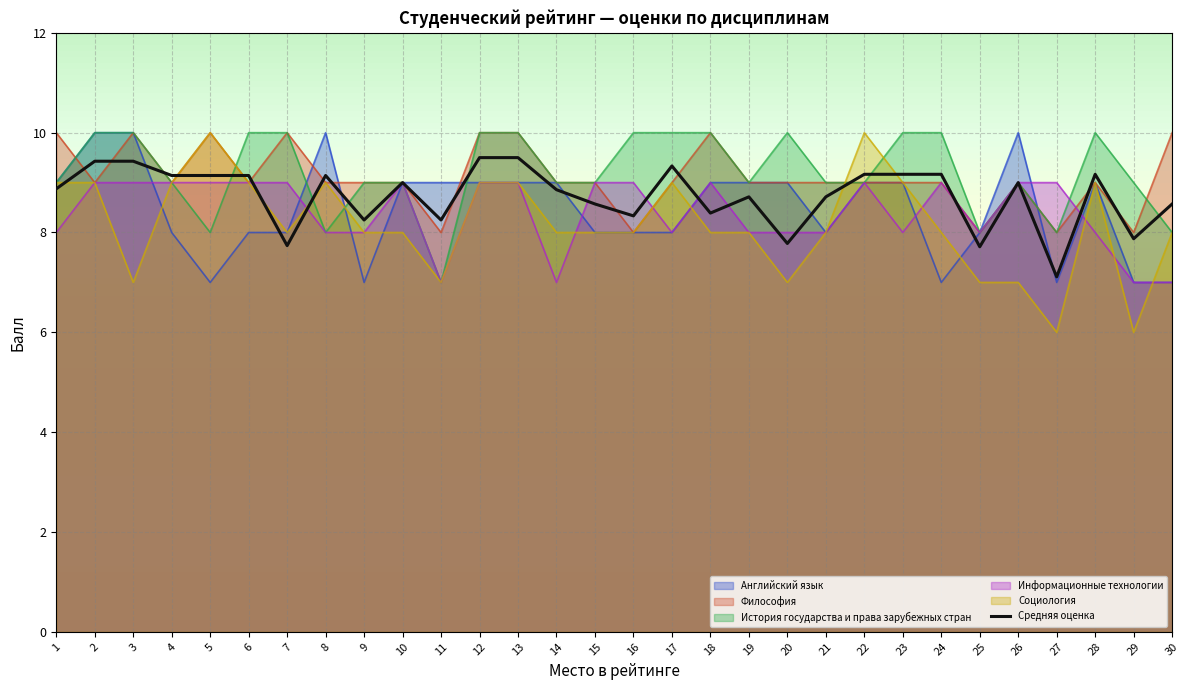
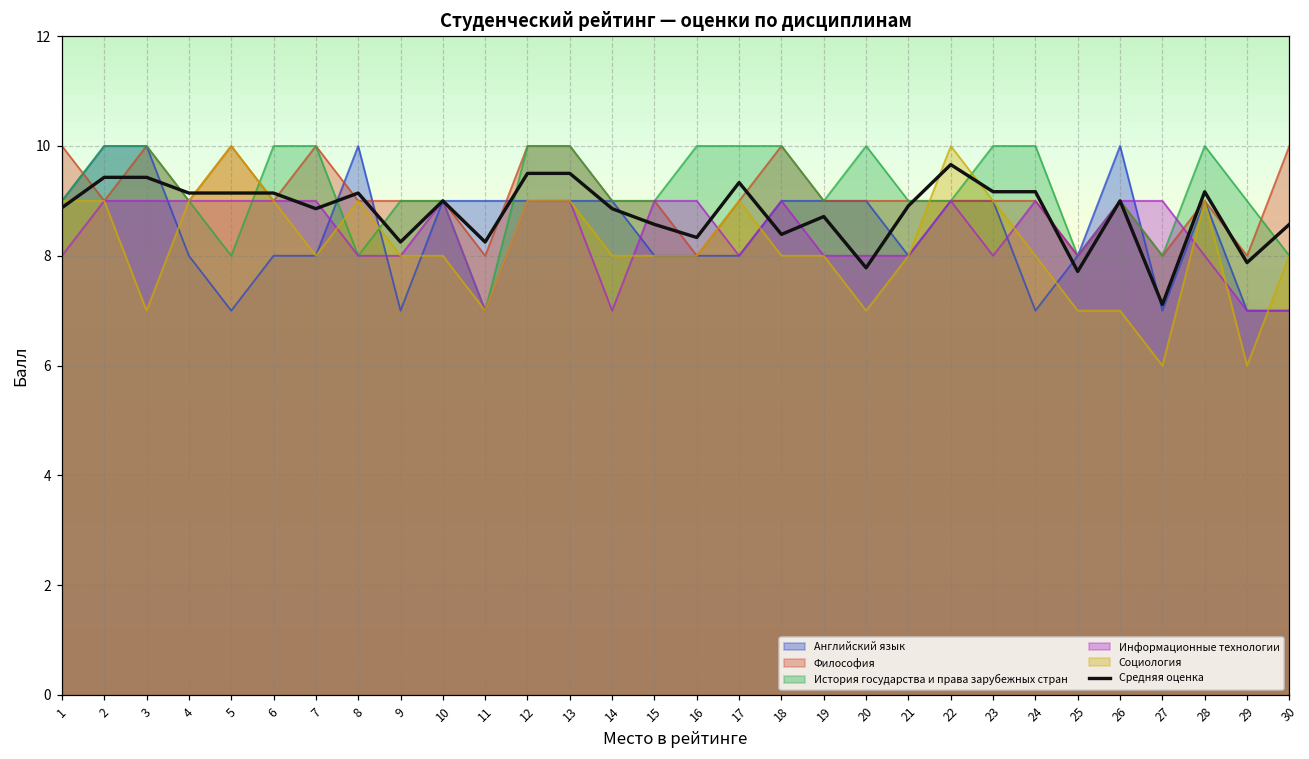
Средняя оценка, 7: 7.7 -> 8.9
Средняя оценка, 21: 8.7 -> 8.9
Средняя оценка, 22: 9.2 -> 9.7
